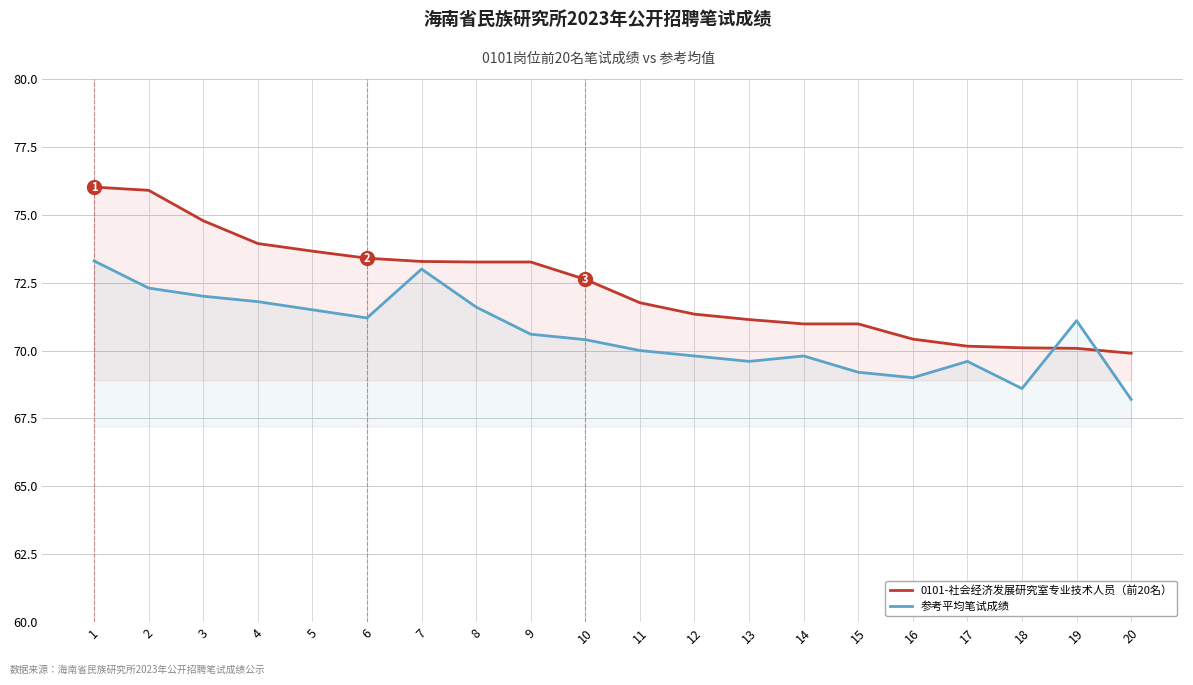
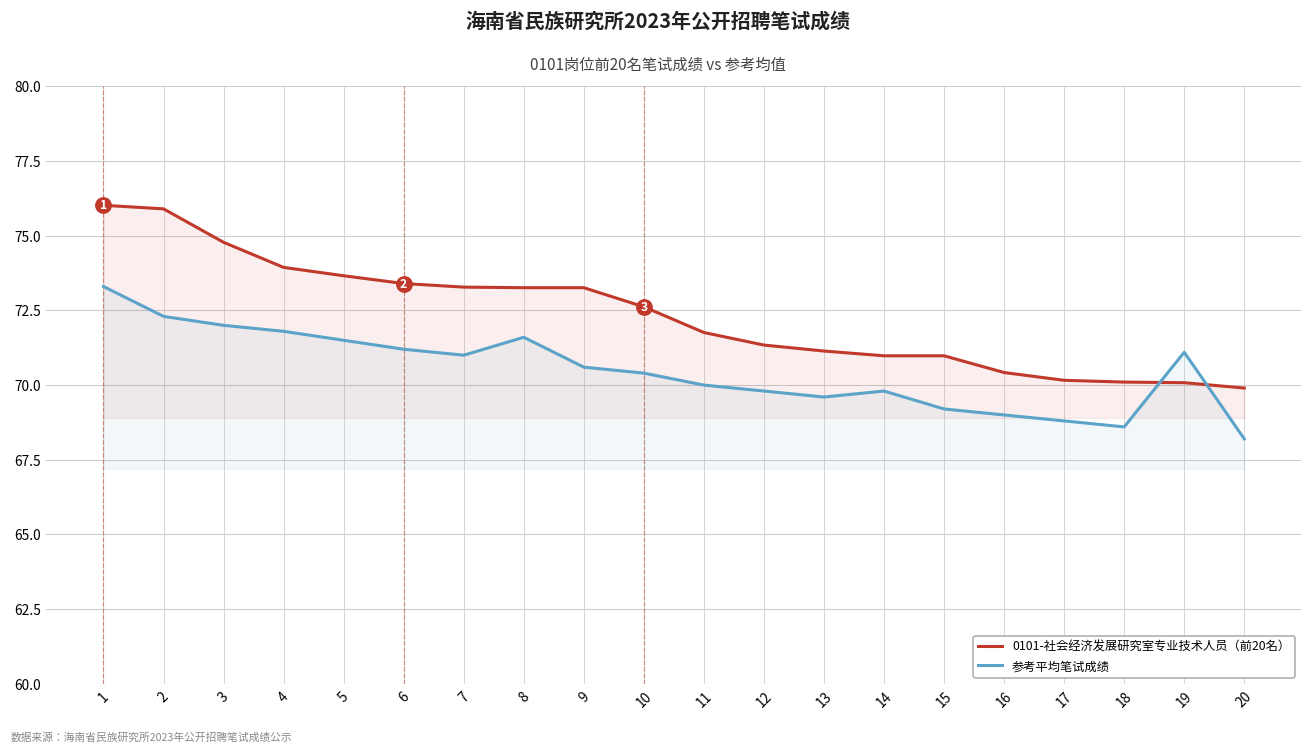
参考平均笔试成绩, 7: 73 -> 71
参考平均笔试成绩, 17: 69.6 -> 68.8
